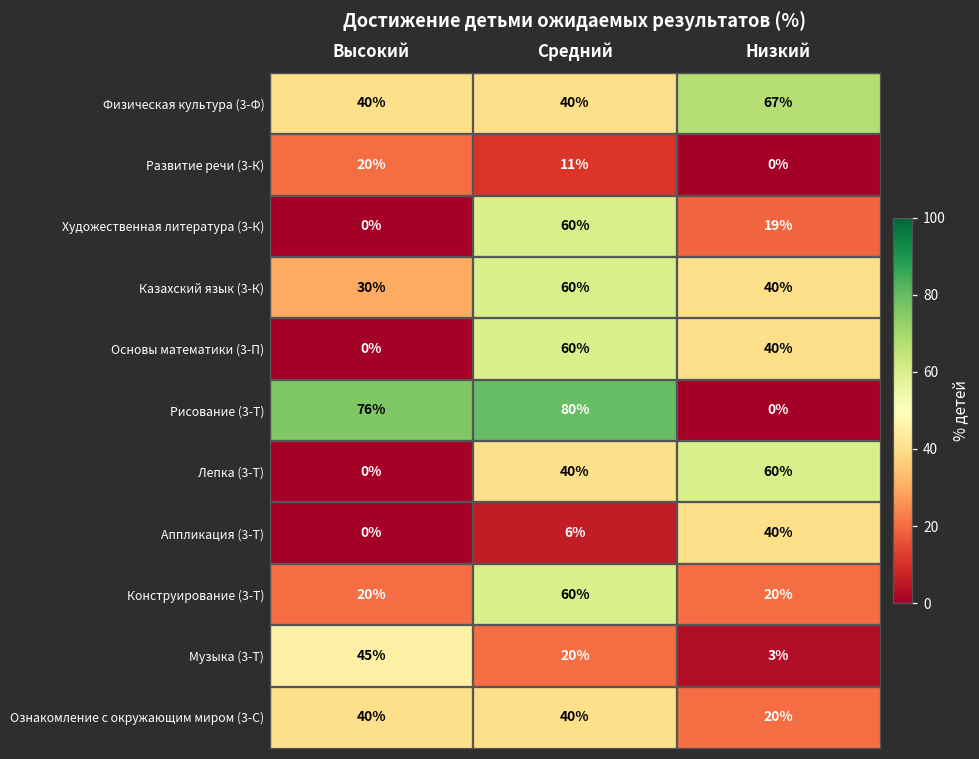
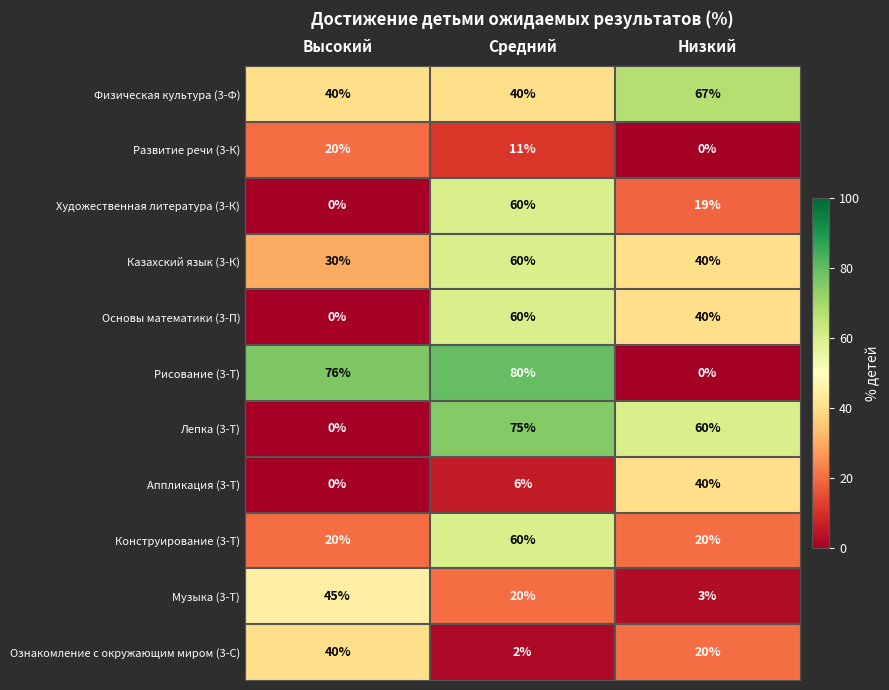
Лепка (3-Т), Средний: 40% -> 75%
Ознакомление с окружающим миром (3-С), Средний: 40% -> 2%
